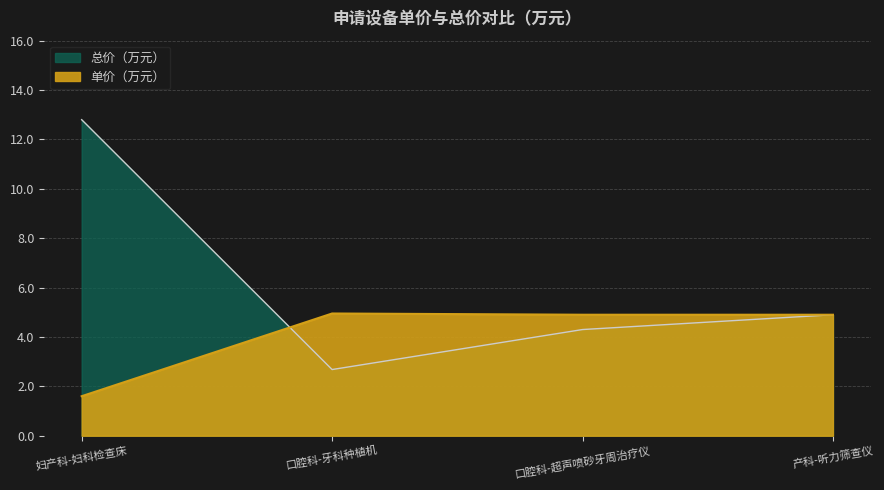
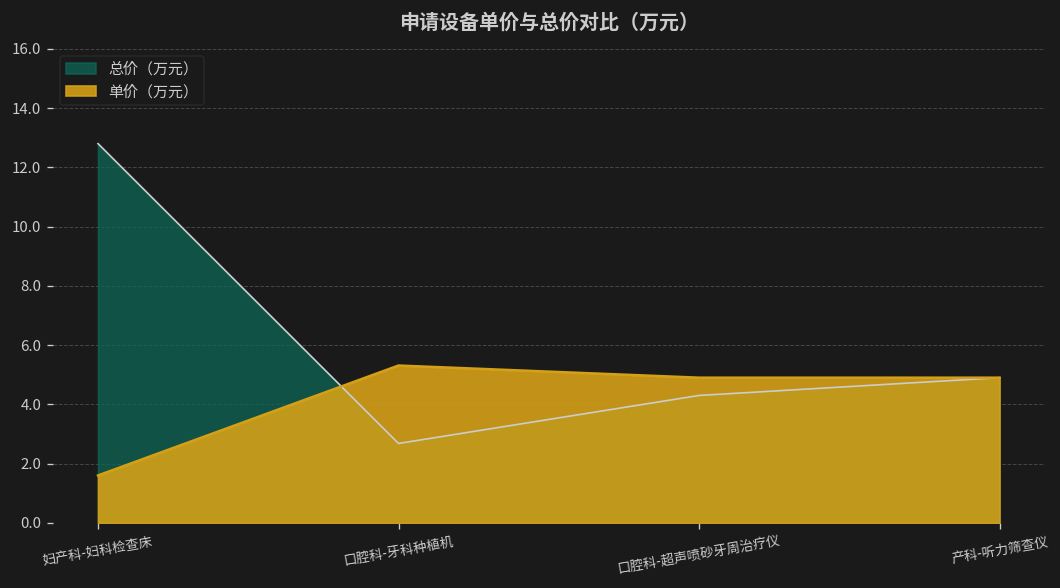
单价（万元）, 口腔科-牙科种植机: 5.0 -> 5.3
